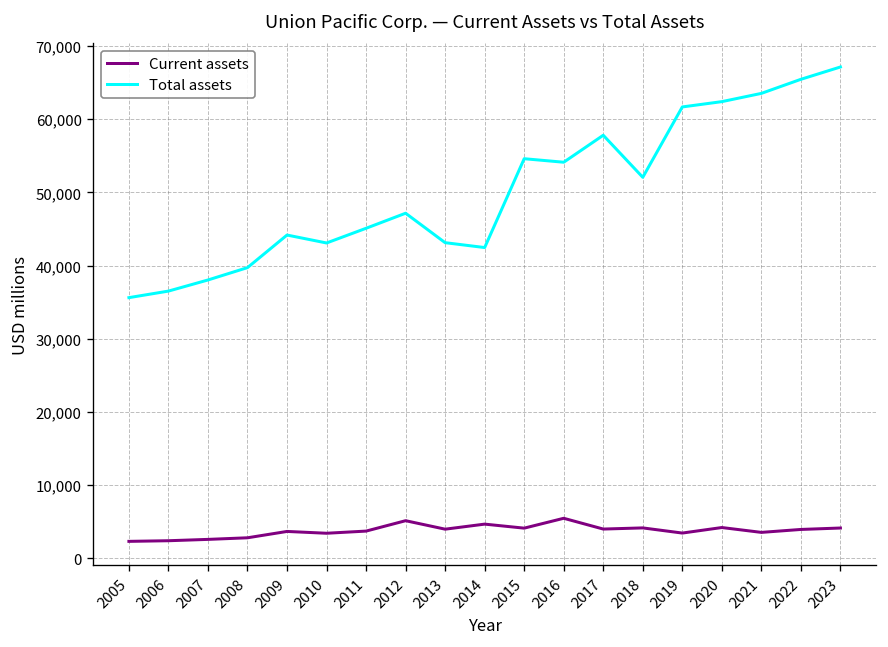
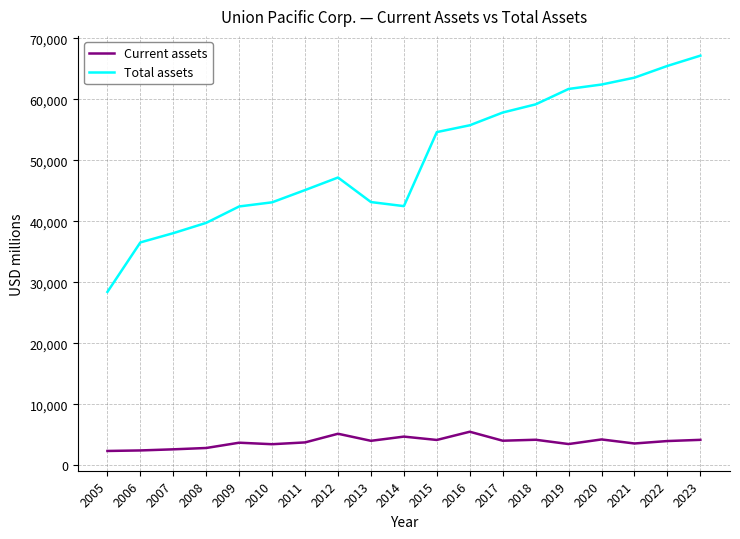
Total assets, 2005: 36,000 -> 28,000
Total assets, 2009: 44,000 -> 42,000
Total assets, 2016: 54,000 -> 56,000
Total assets, 2018: 52,000 -> 59,000
